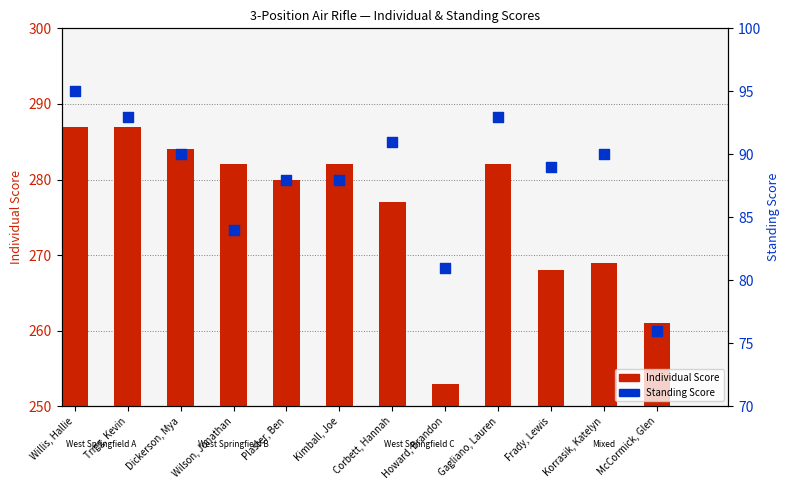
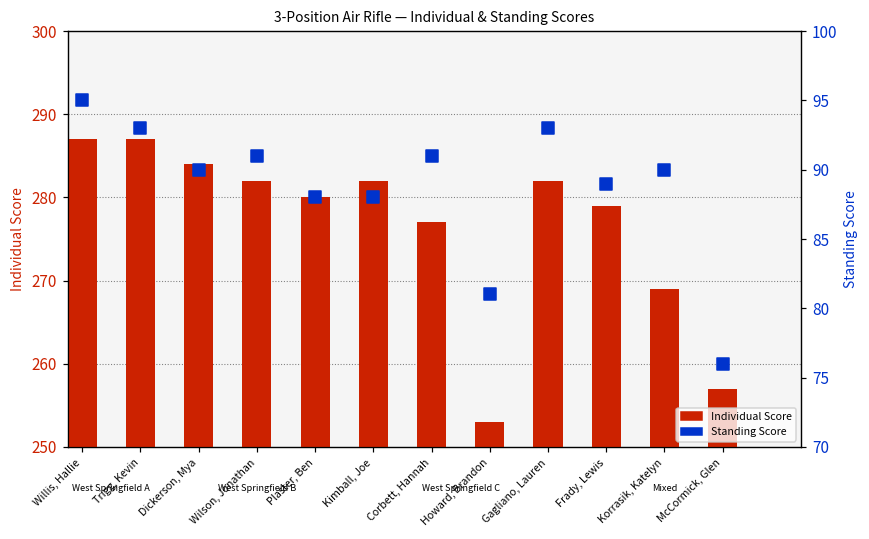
Individual Score, Frady, Lewis: 268 -> 279
Individual Score, McCormick, Glen: 261 -> 257
Standing Score, Wilson, Jonathan: 84 -> 91
